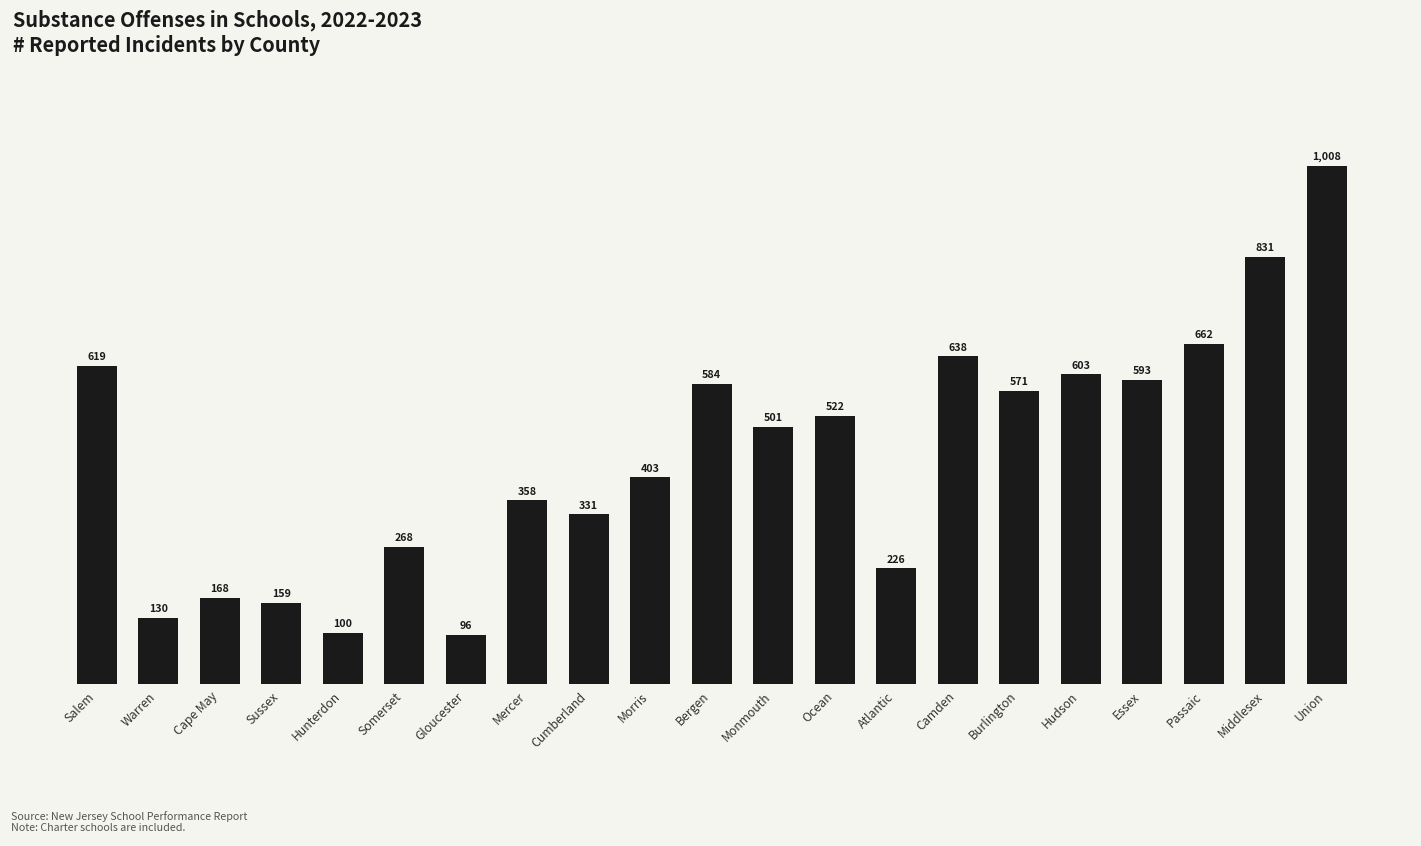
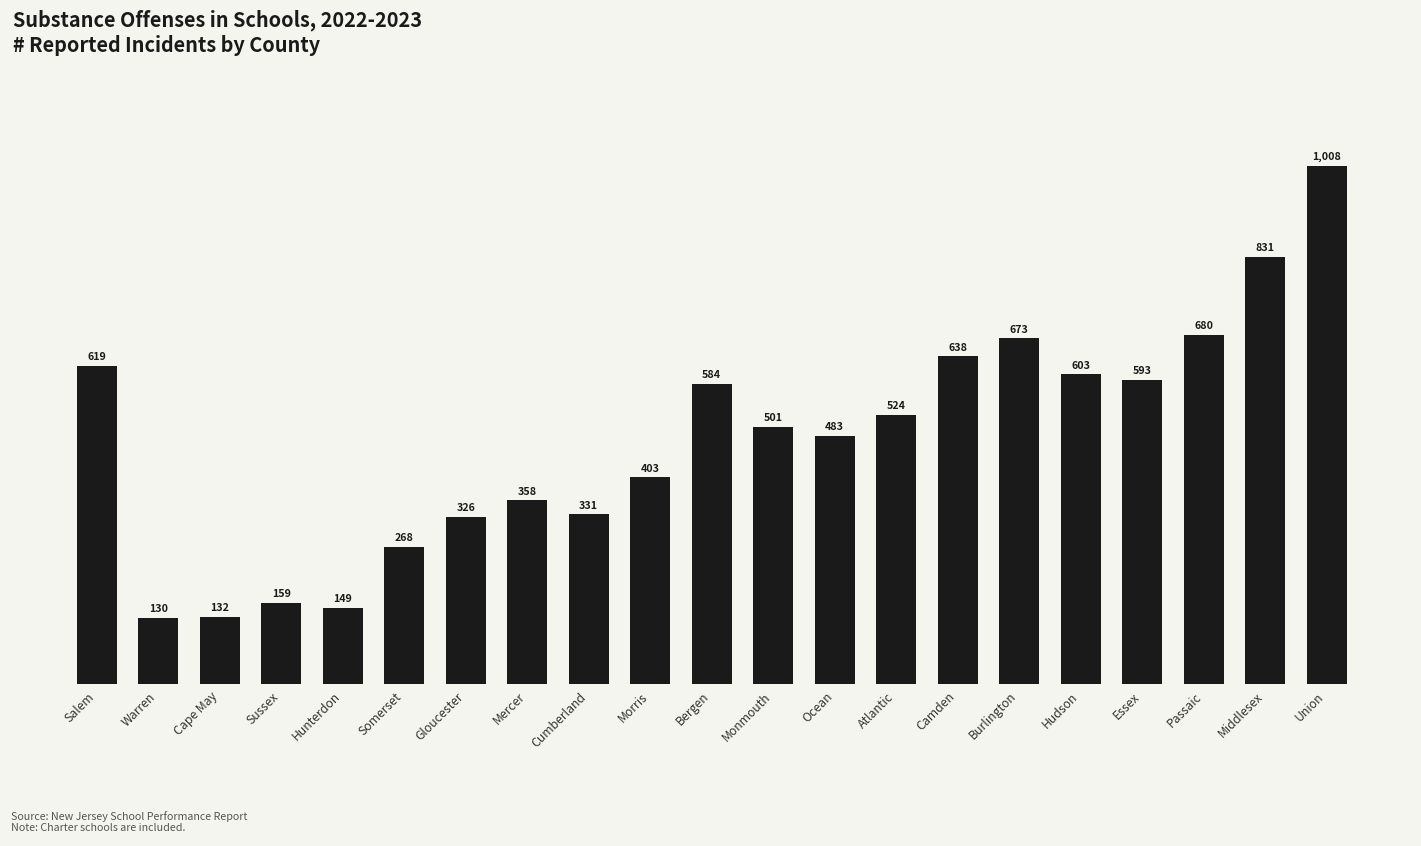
Cape May: 168 -> 132
Hunterdon: 100 -> 149
Gloucester: 96 -> 326
Ocean: 522 -> 483
Atlantic: 226 -> 524
Burlington: 571 -> 673
Passaic: 662 -> 680
